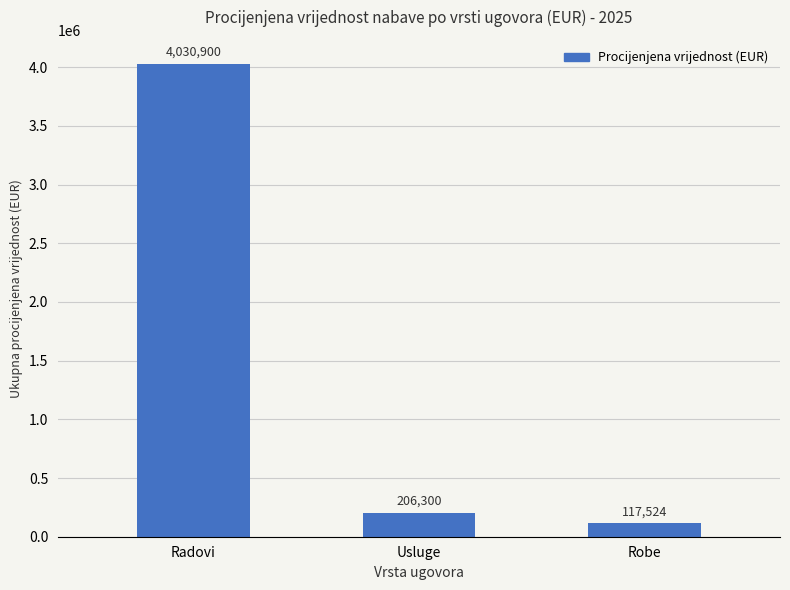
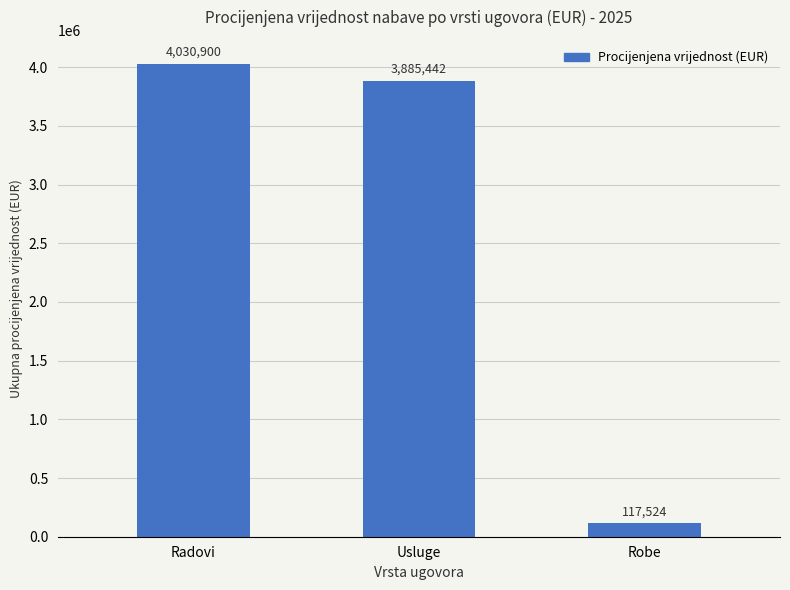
Usluge: 206,300 -> 3,885,442
